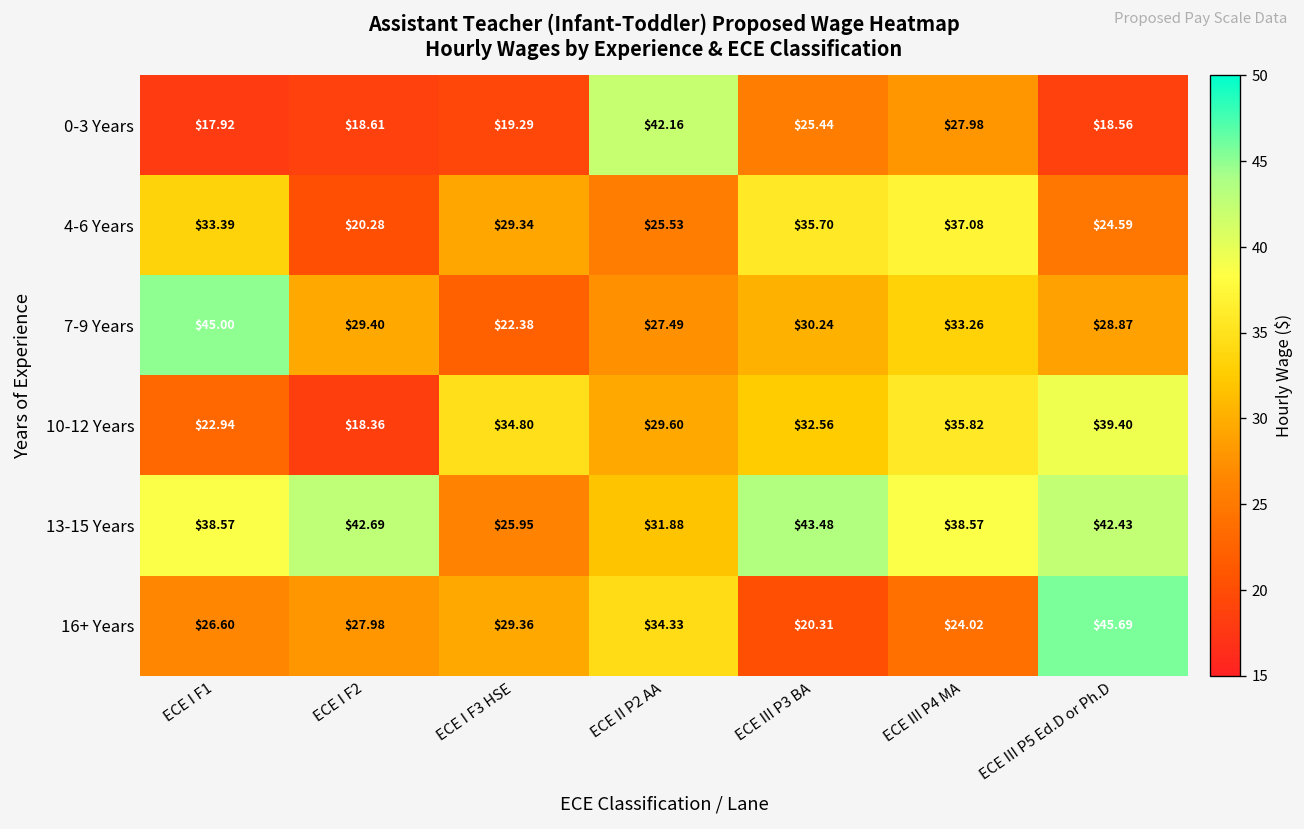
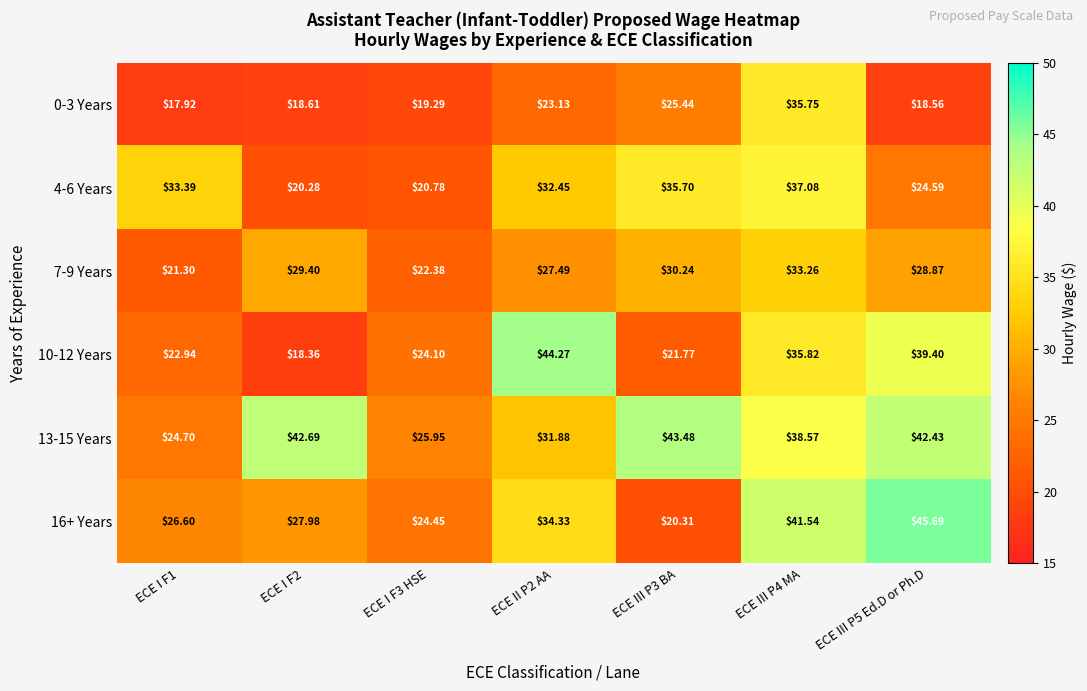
0-3 Years, ECE II P2 AA: $42.16 -> $23.13
0-3 Years, ECE III P4 MA: $27.98 -> $35.75
4-6 Years, ECE I F3 HSE: $29.34 -> $20.78
4-6 Years, ECE II P2 AA: $25.53 -> $32.45
7-9 Years, ECE I F1: $45.00 -> $21.30
10-12 Years, ECE I F3 HSE: $34.80 -> $24.10
10-12 Years, ECE II P2 AA: $29.60 -> $44.27
10-12 Years, ECE III P3 BA: $32.56 -> $21.77
13-15 Years, ECE I F1: $38.57 -> $24.70
16+ Years, ECE I F3 HSE: $29.36 -> $24.45
16+ Years, ECE III P4 MA: $24.02 -> $41.54
